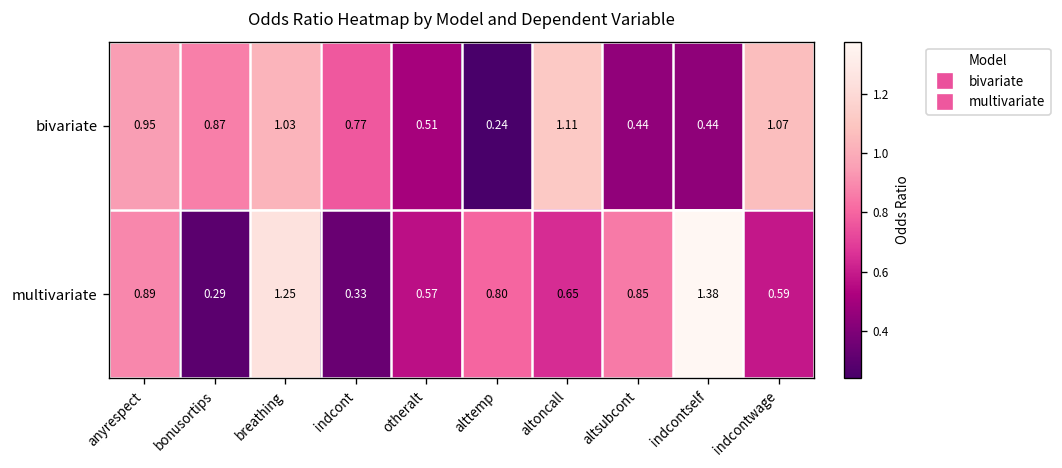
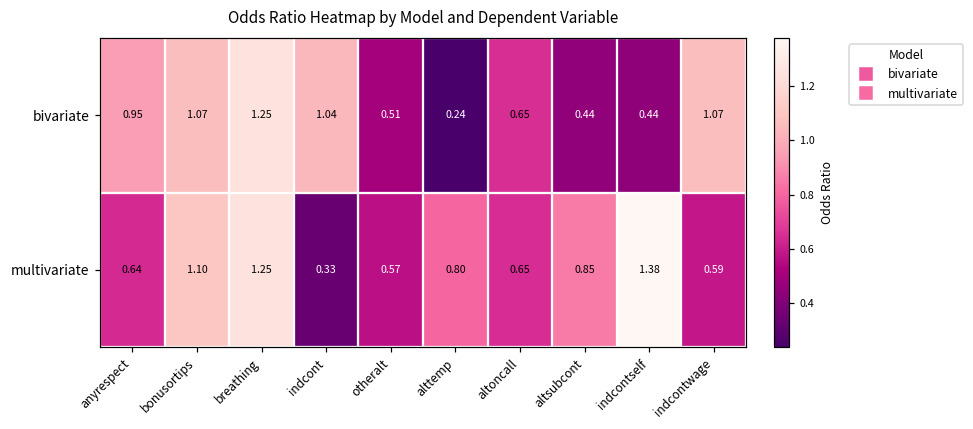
bivariate, bonusortips: 0.87 -> 1.07
bivariate, breathing: 1.03 -> 1.25
bivariate, indcont: 0.77 -> 1.04
bivariate, altoncall: 1.11 -> 0.65
multivariate, anyrespect: 0.89 -> 0.64
multivariate, bonusortips: 0.29 -> 1.10
